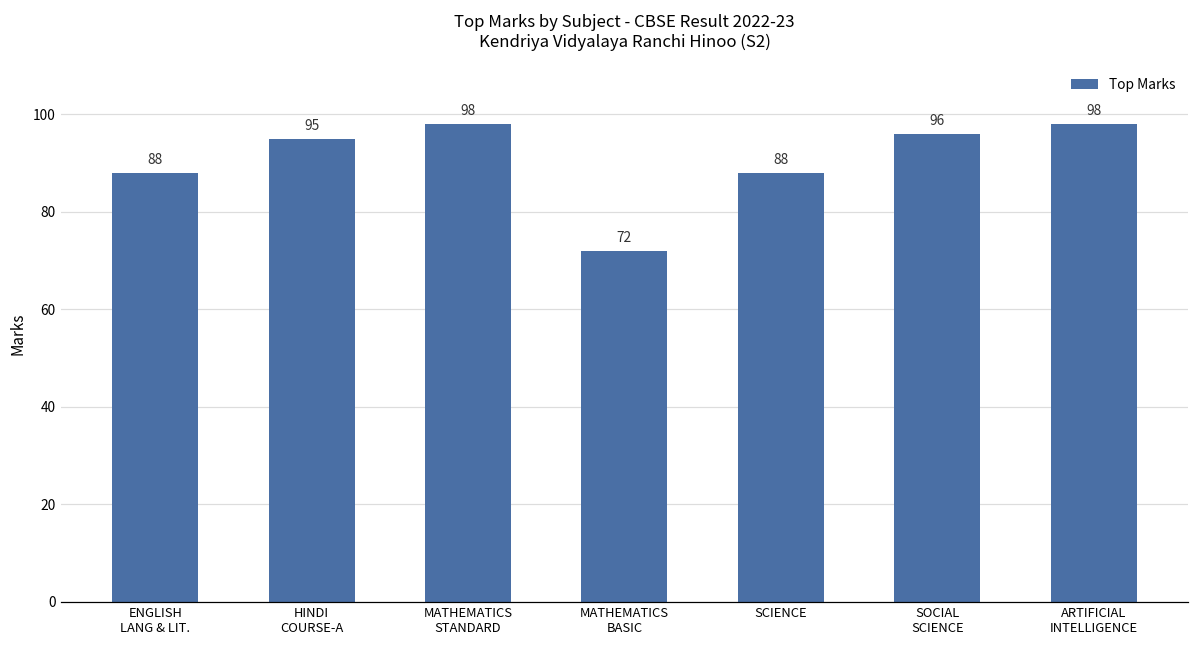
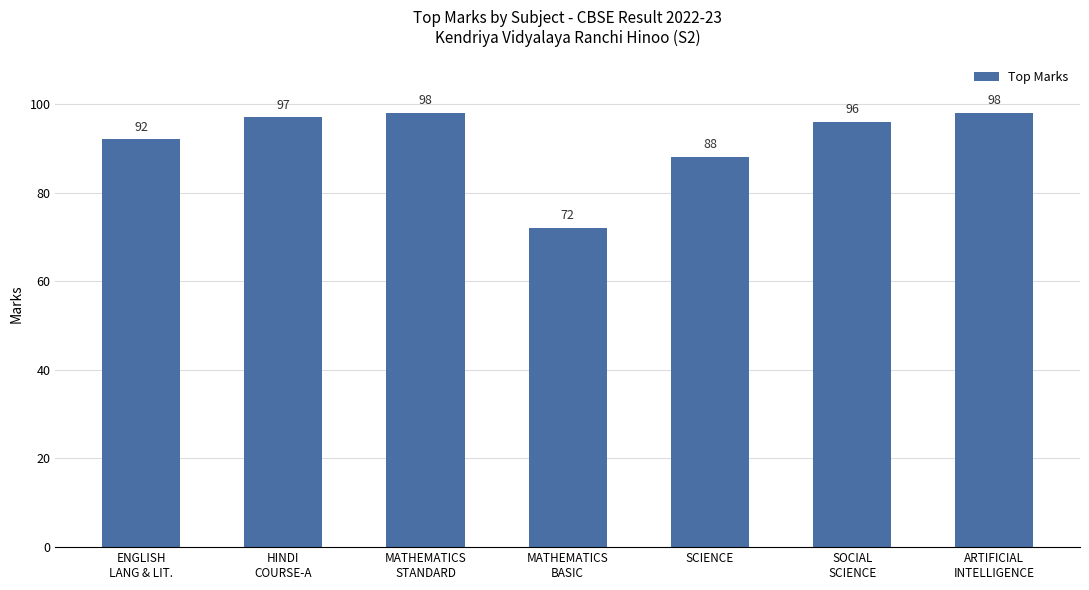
ENGLISH LANG & LIT.: 88 -> 92
HINDI COURSE-A: 95 -> 97
